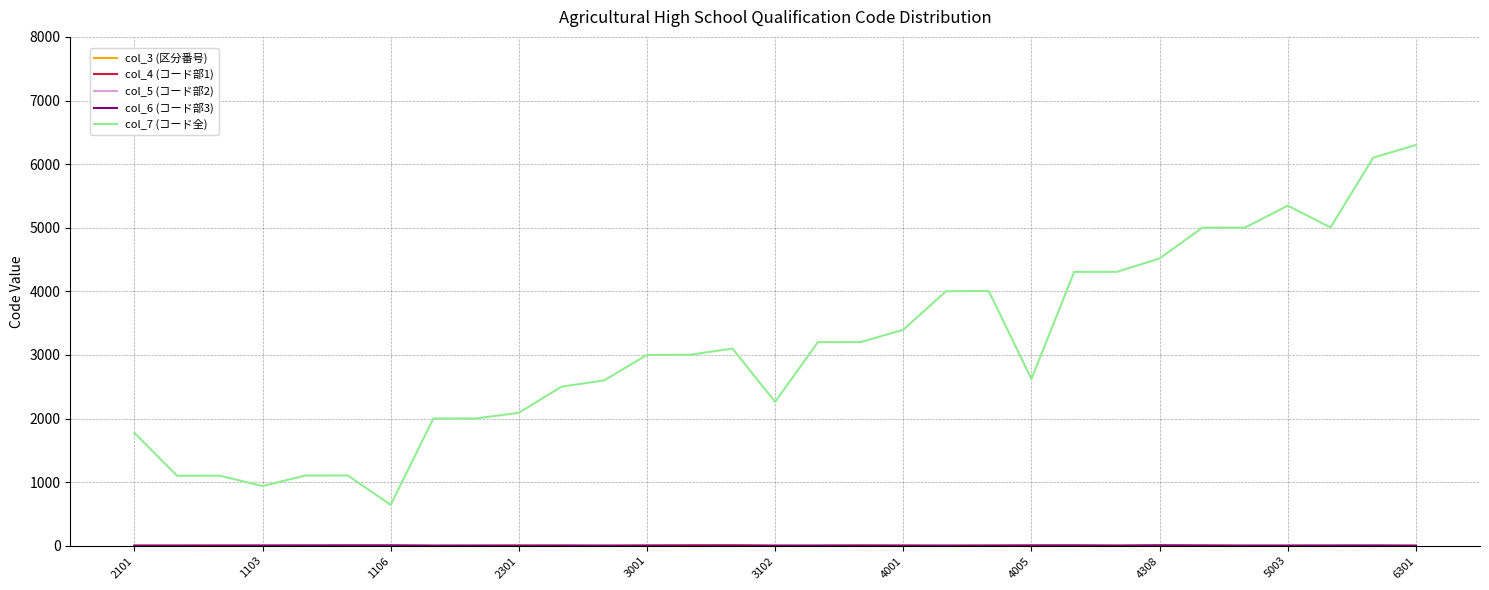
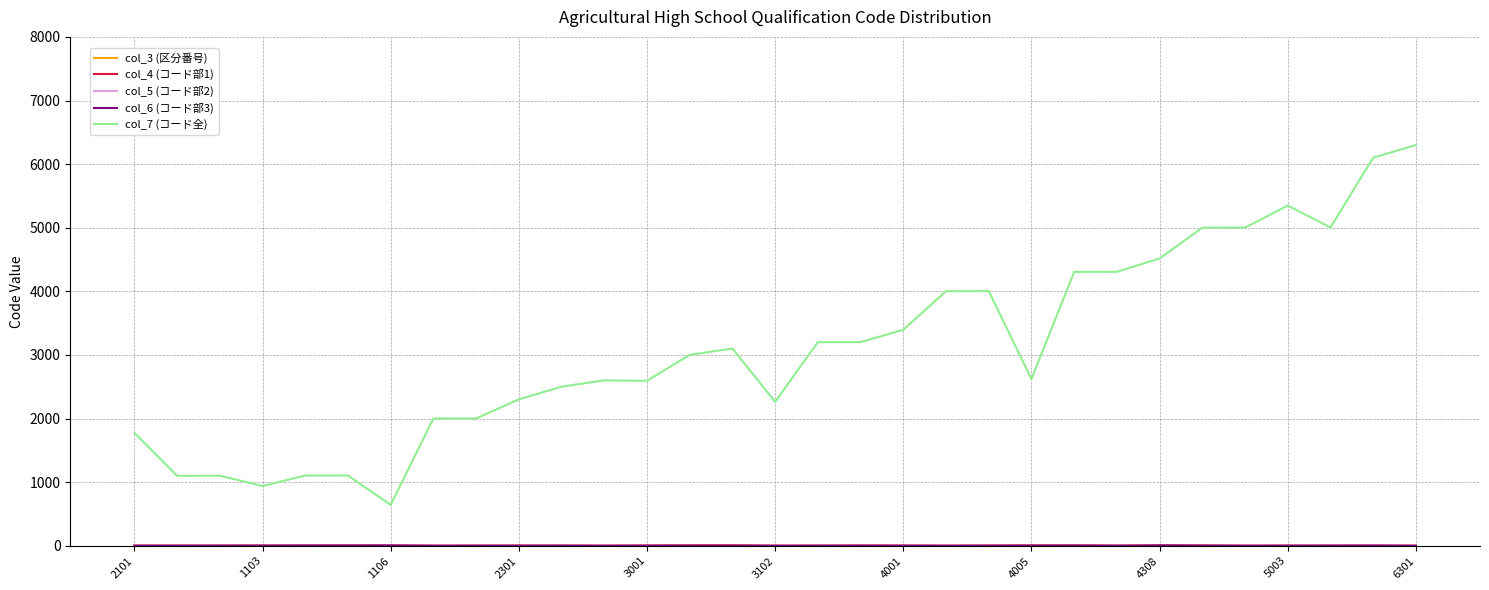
col_7 (コード全), 2301: 2100 -> 2300
col_7 (コード全), 3001: 3000 -> 2600
